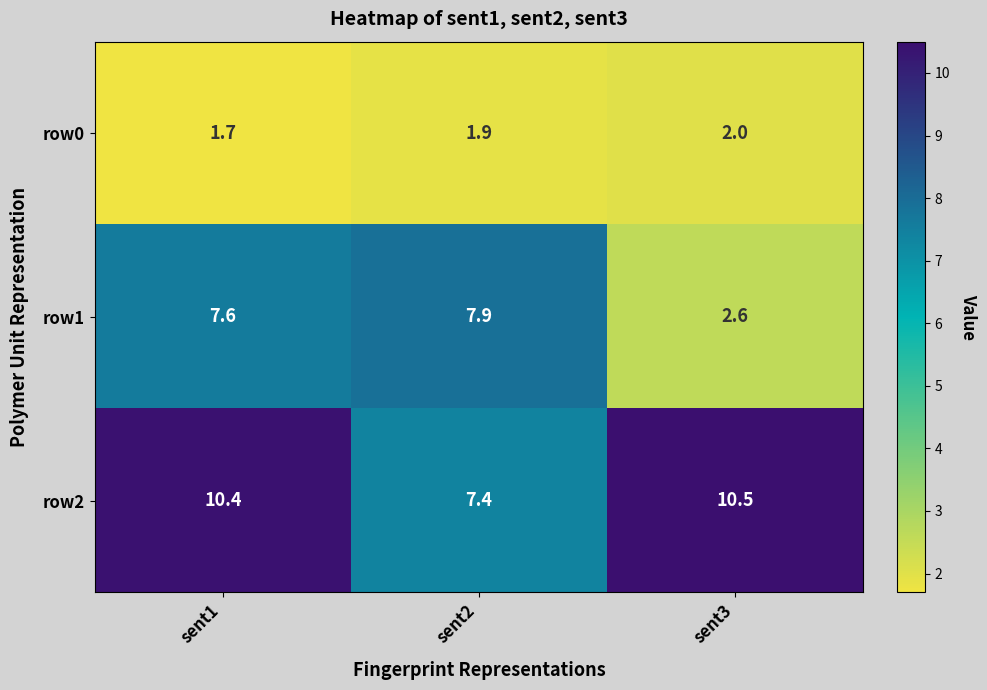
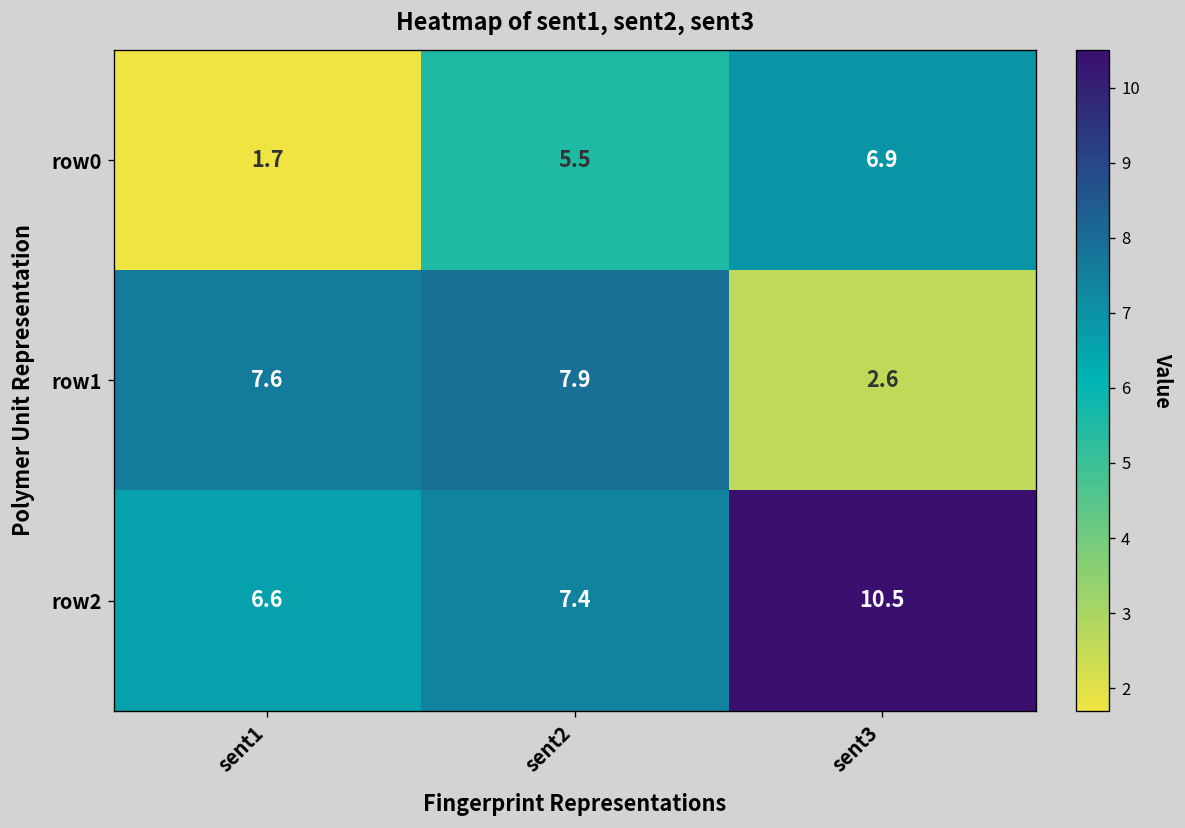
row0, sent2: 1.9 -> 5.5
row0, sent3: 2.0 -> 6.9
row2, sent1: 10.4 -> 6.6
